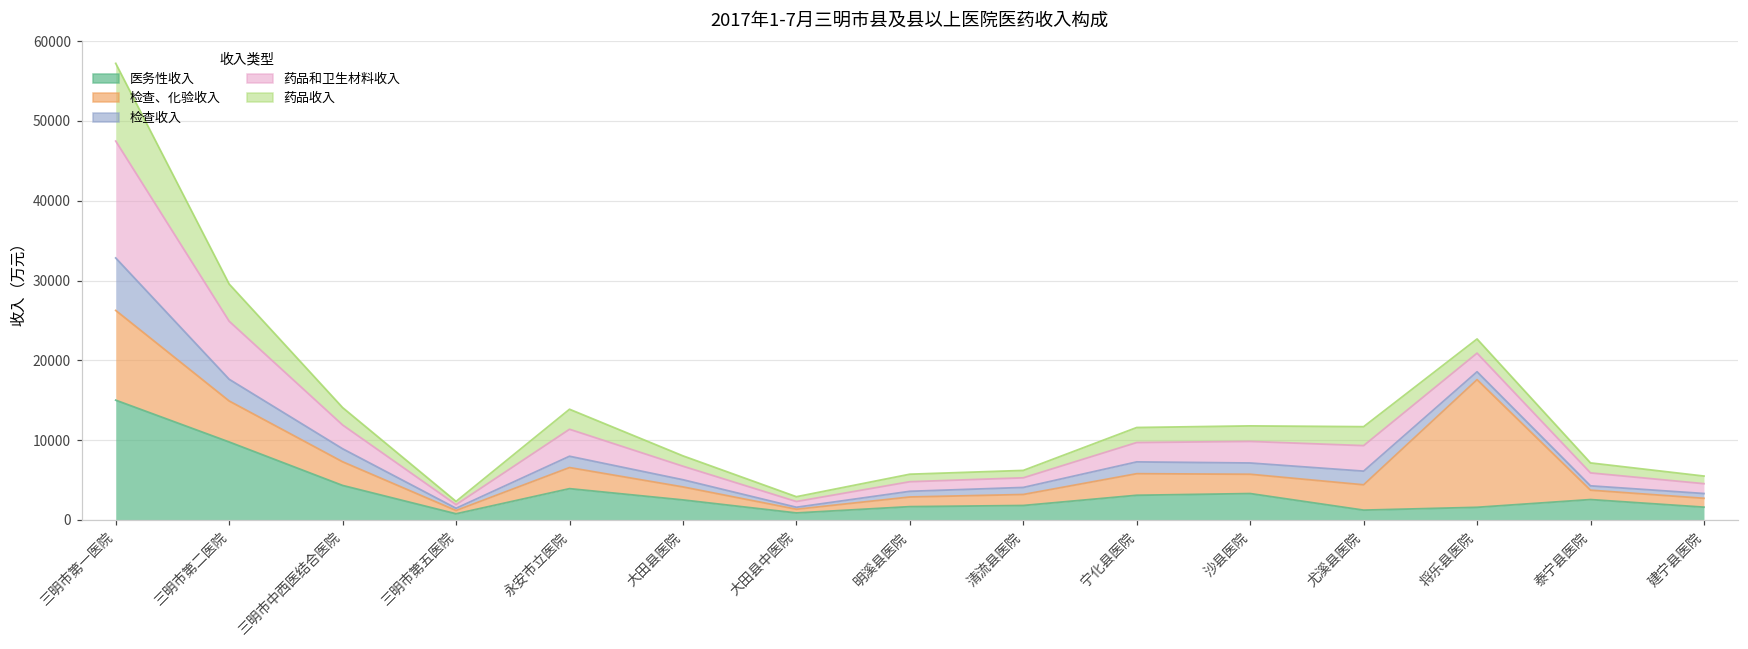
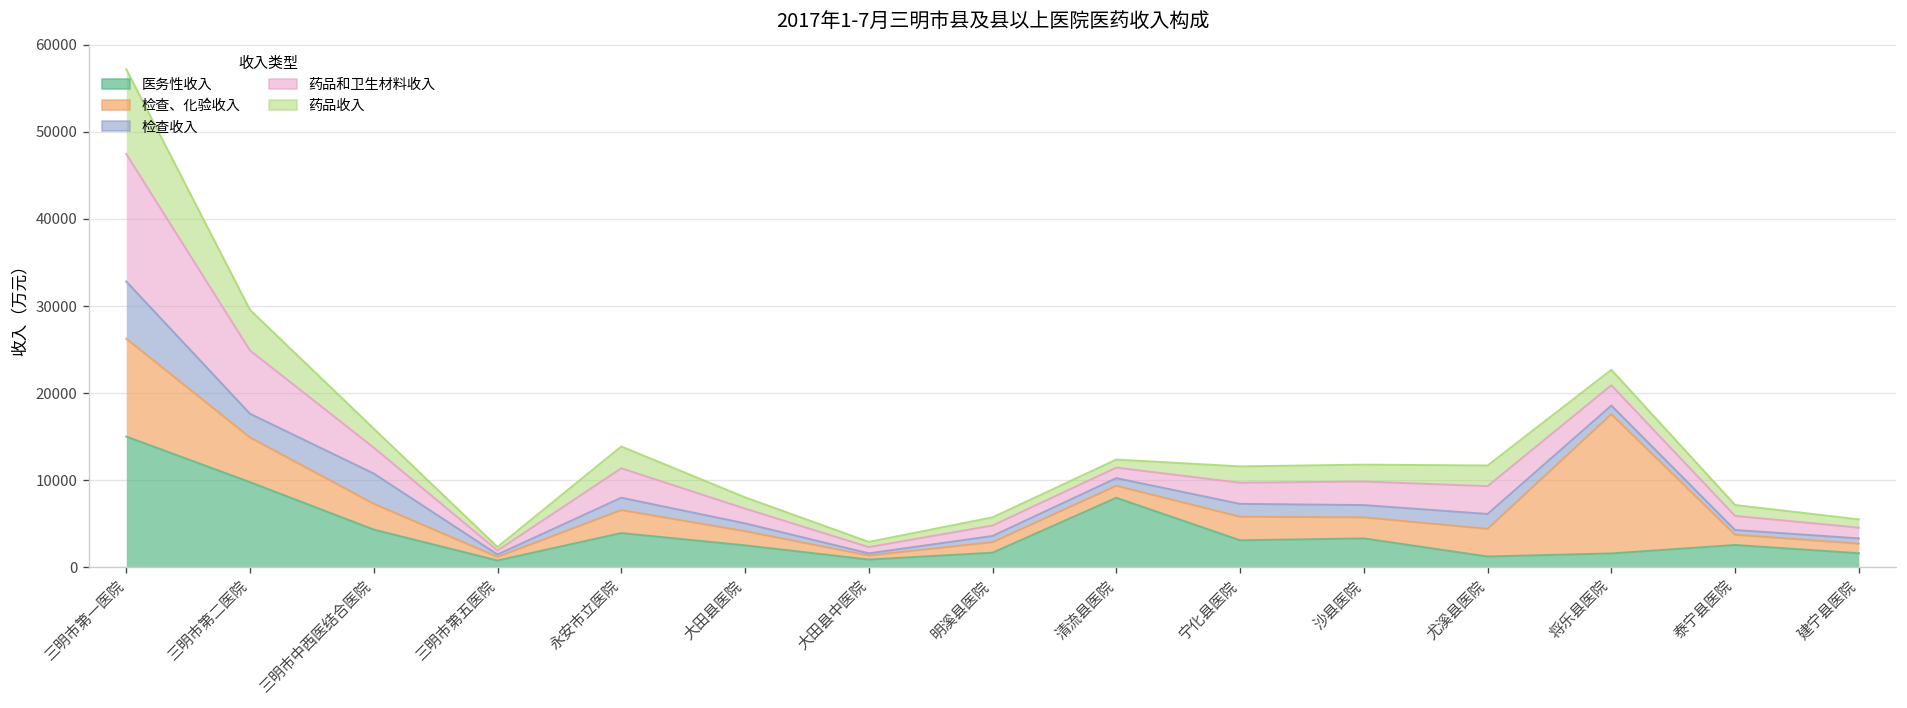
检查收入, 三明市中西医结合医院: 2000 -> 3000
医务性收入, 清流县医院: 2000 -> 8000
